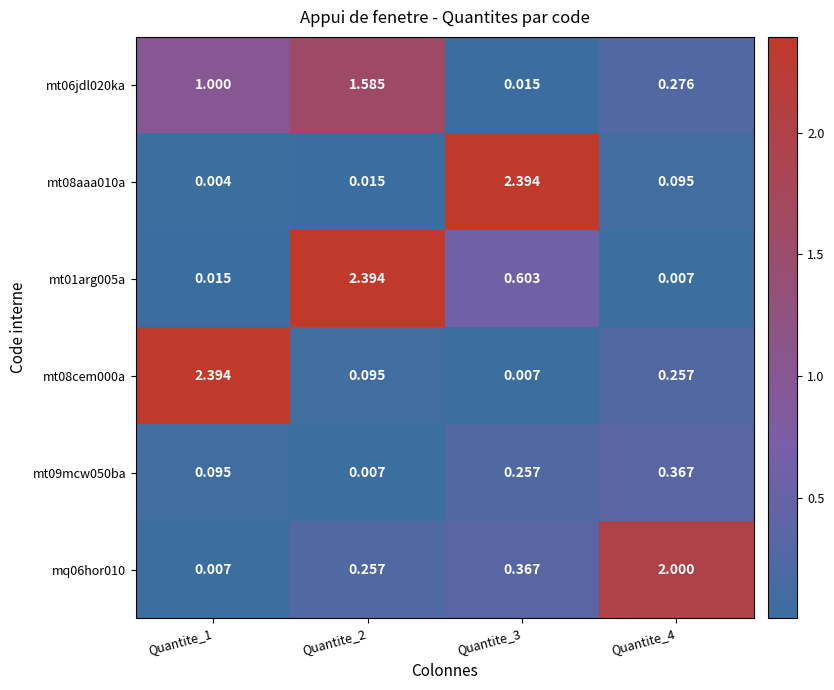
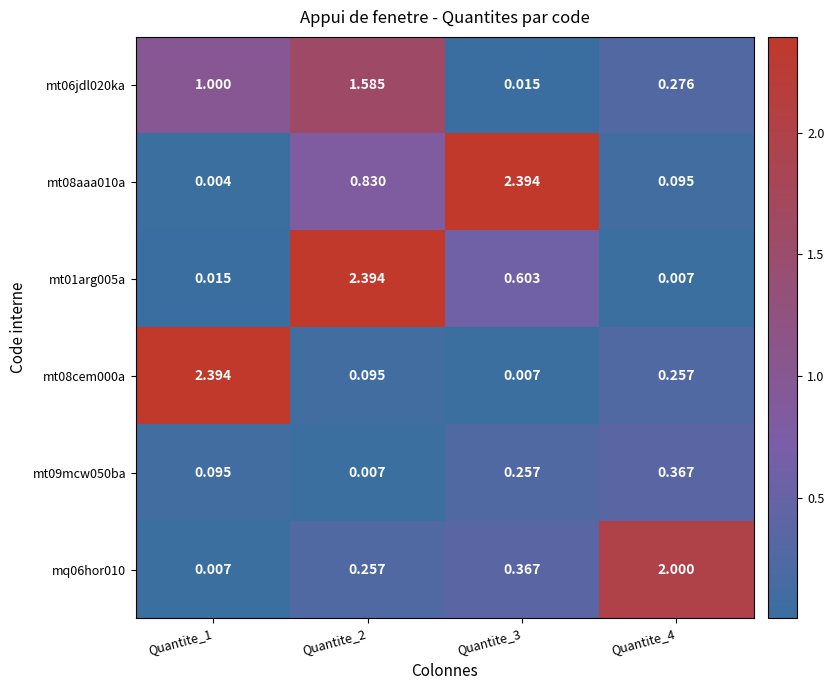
mt08aaa010a, Quantite_2: 0.015 -> 0.830
